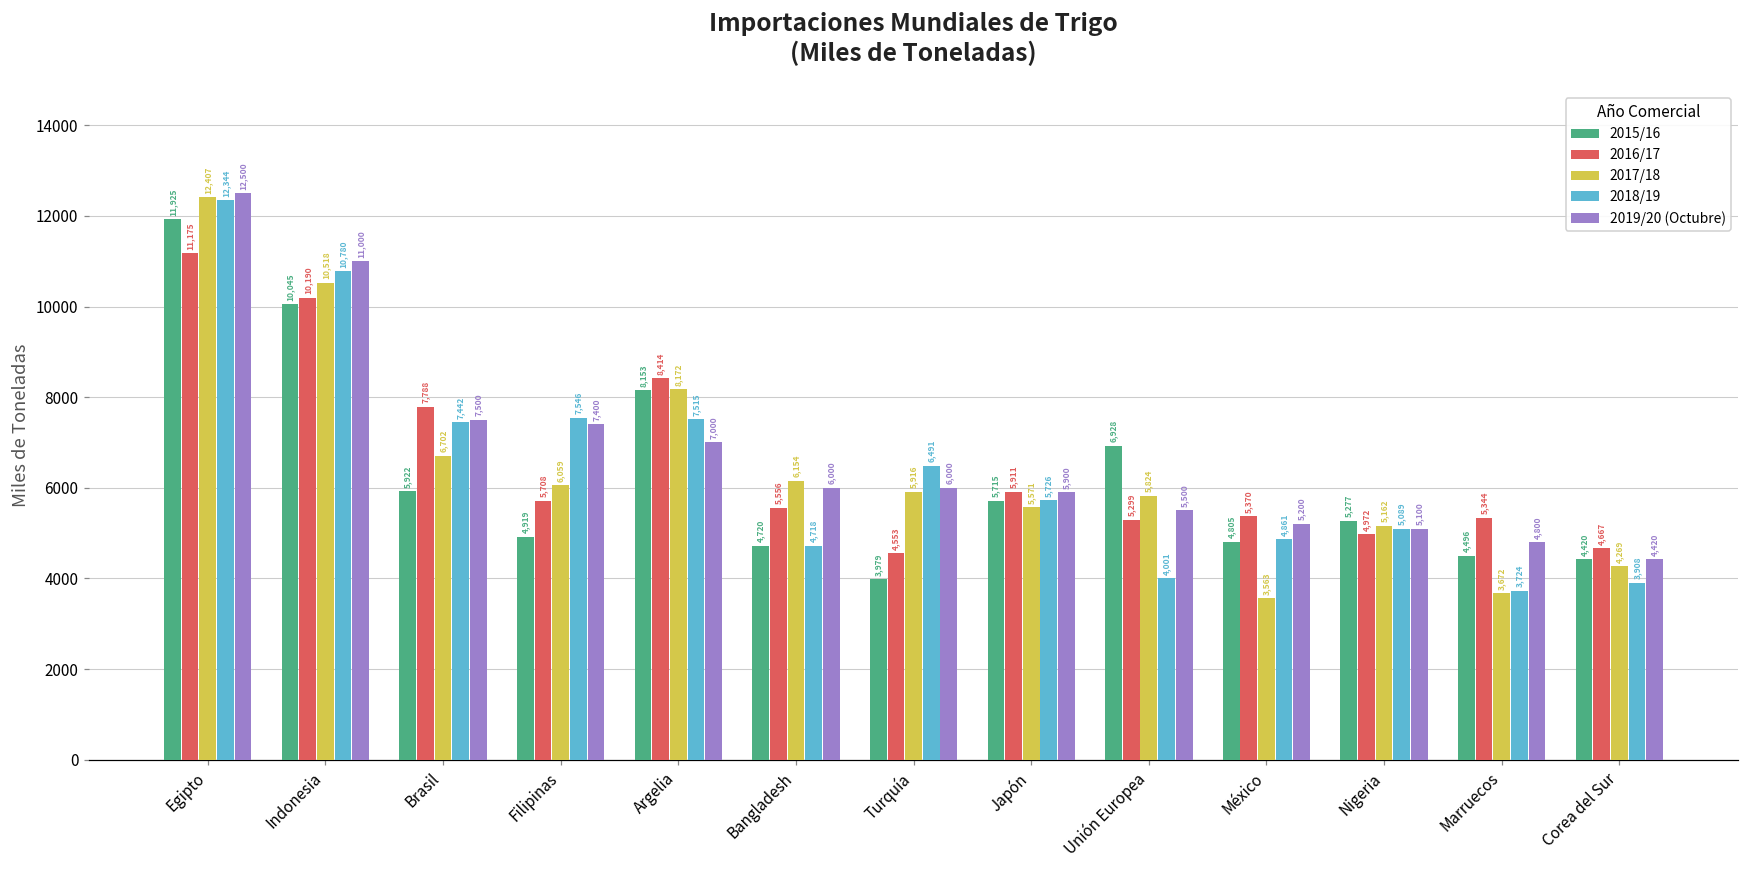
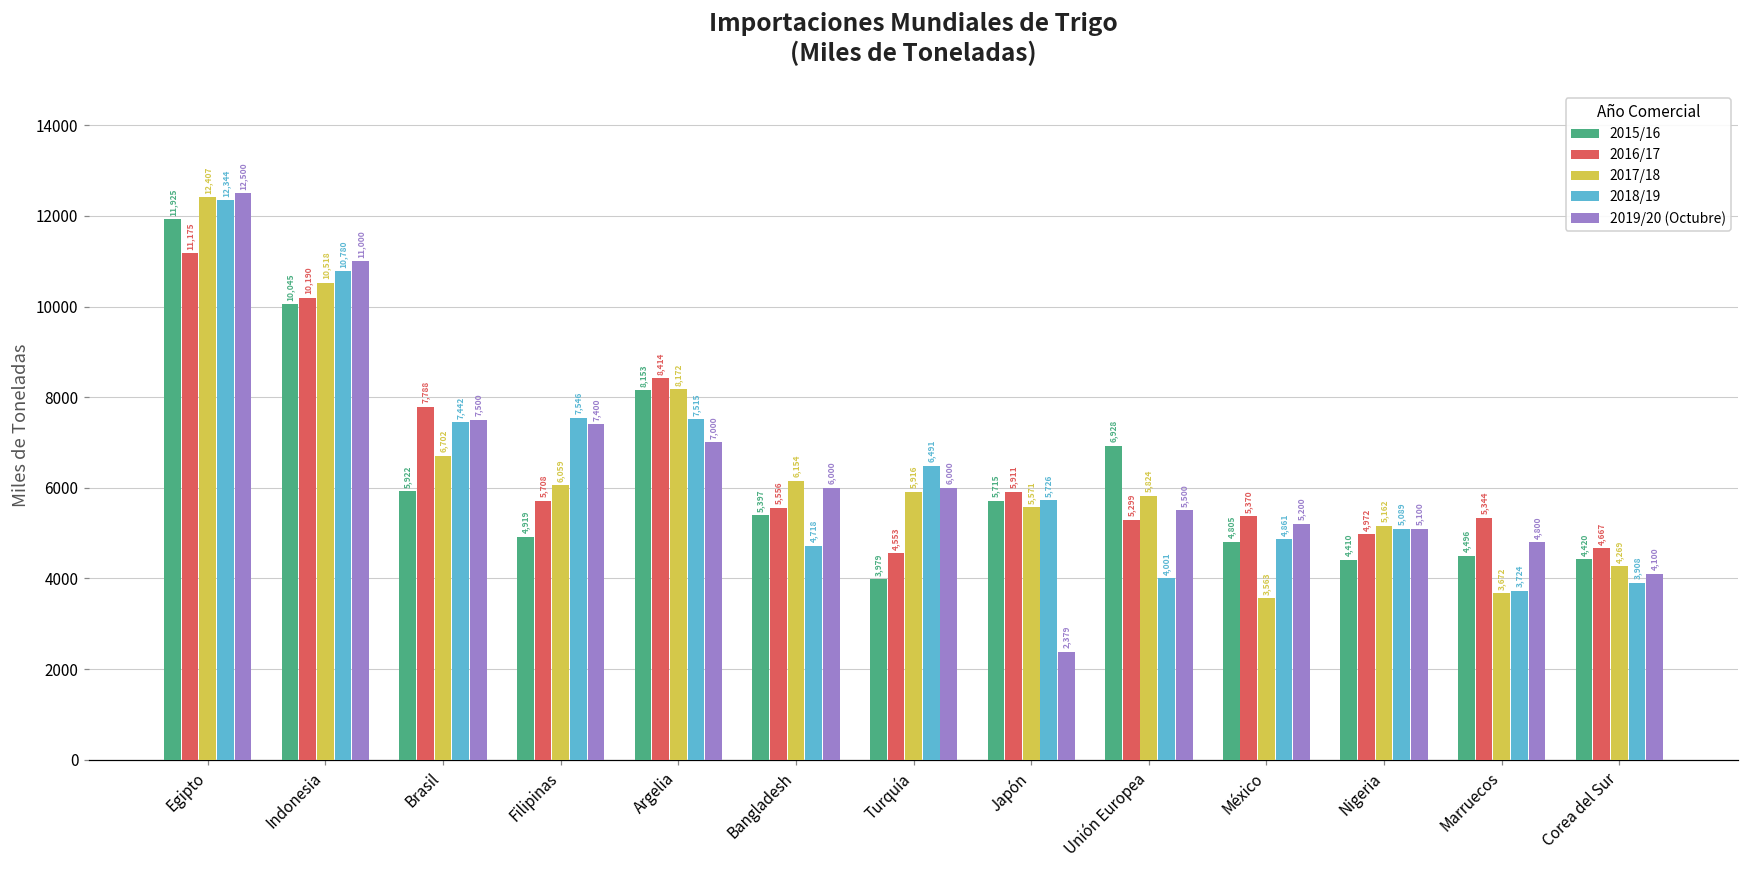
2015/16, Bangladesh: 4,720 -> 5,397
2019/20 (Octubre), Japón: 5,900 -> 2,379
2015/16, Nigeria: 5,277 -> 4,410
2019/20 (Octubre), Corea del Sur: 4,420 -> 4,100
